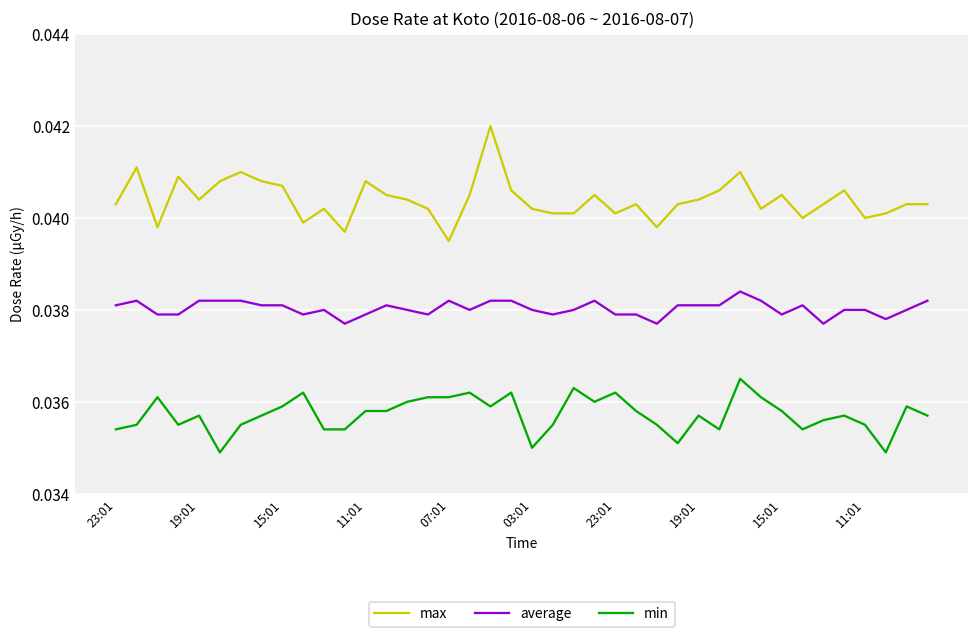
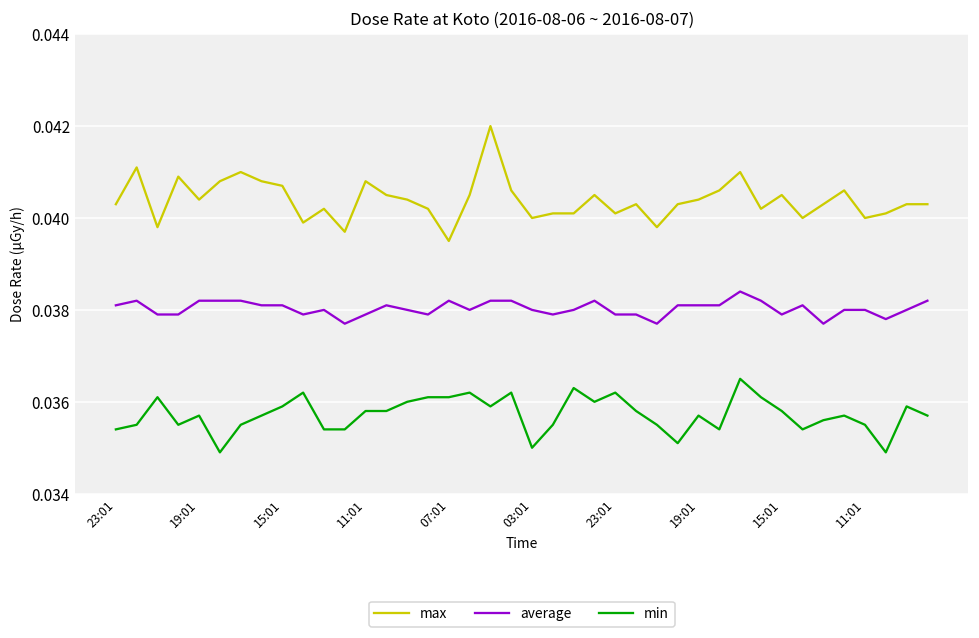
max, 03:01: 0.0402 -> 0.0400
